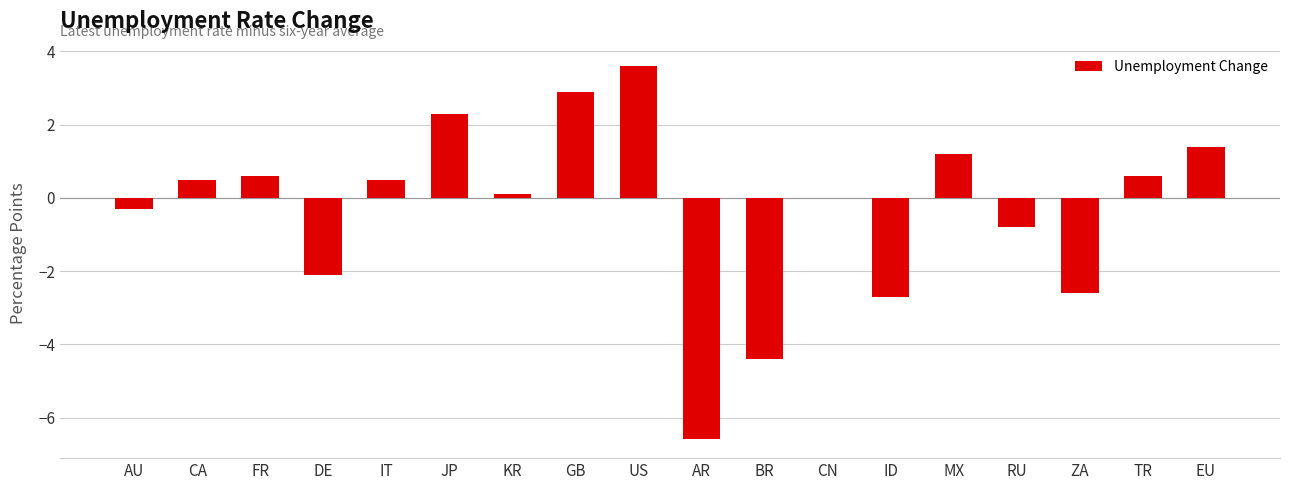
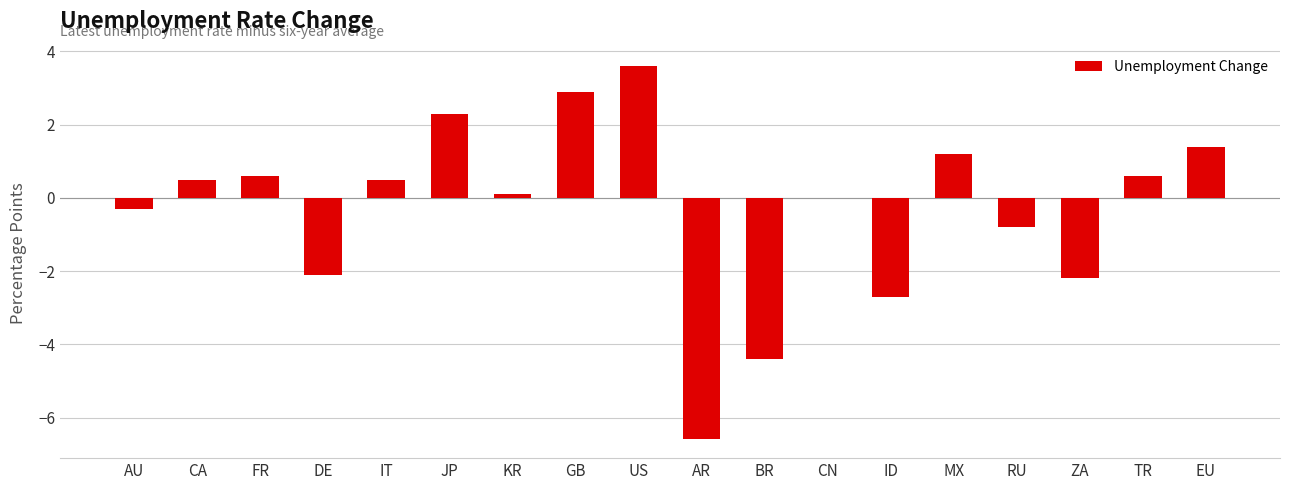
ZA: -2.6 -> -2.2
